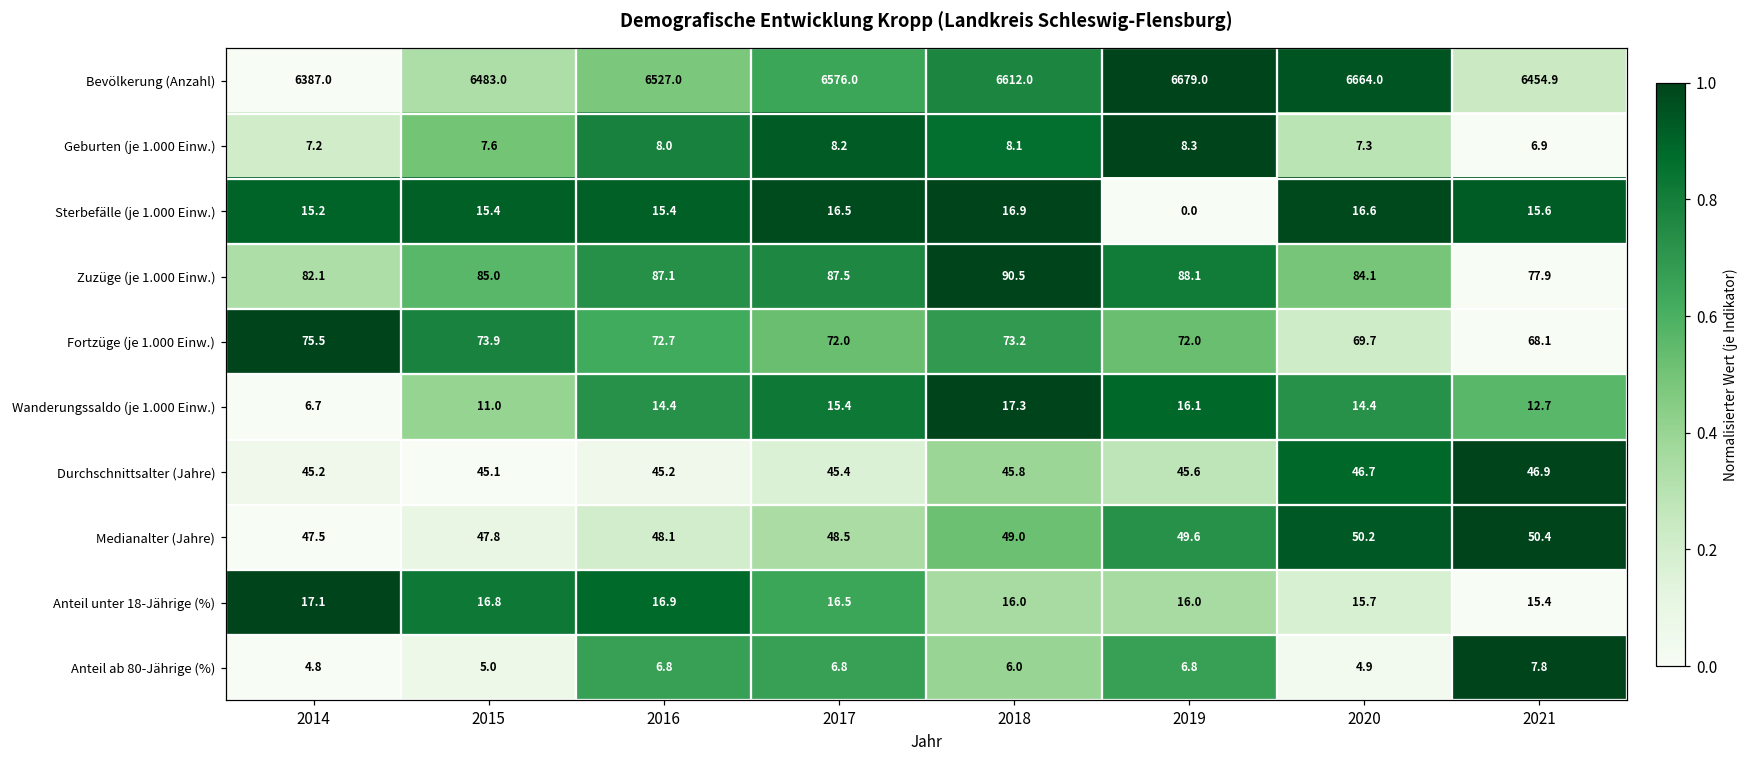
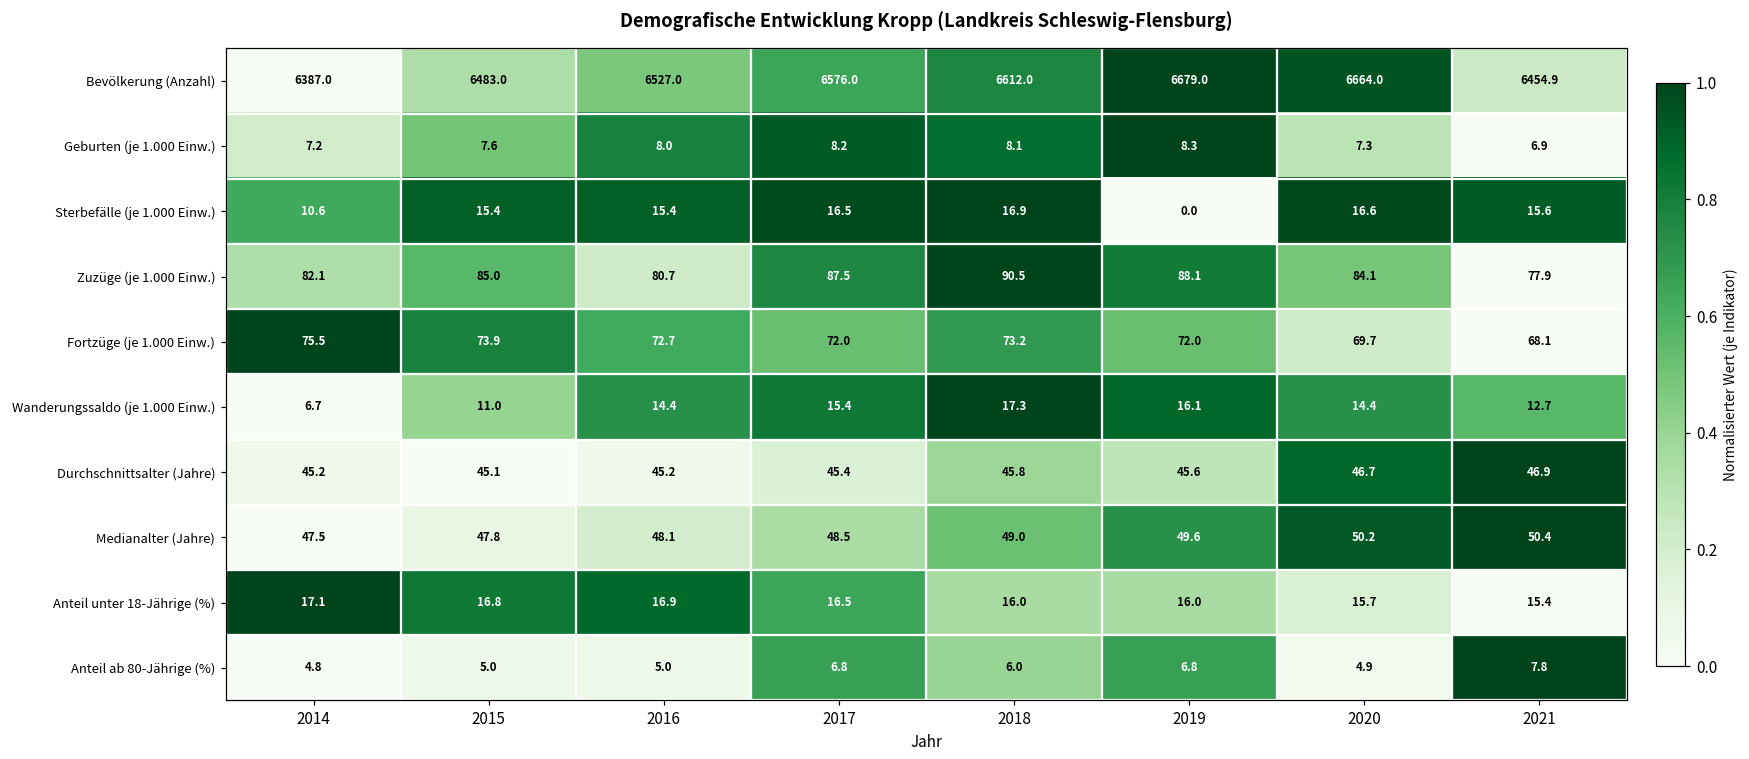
Sterbefälle (je 1.000 Einw.), 2014: 15.2 -> 10.6
Zuzüge (je 1.000 Einw.), 2016: 87.1 -> 80.7
Anteil ab 80-Jährige (%), 2016: 6.8 -> 5.0
